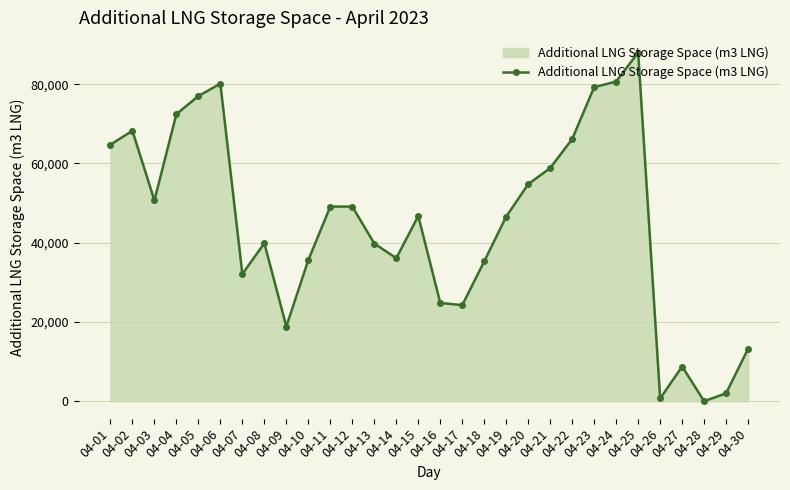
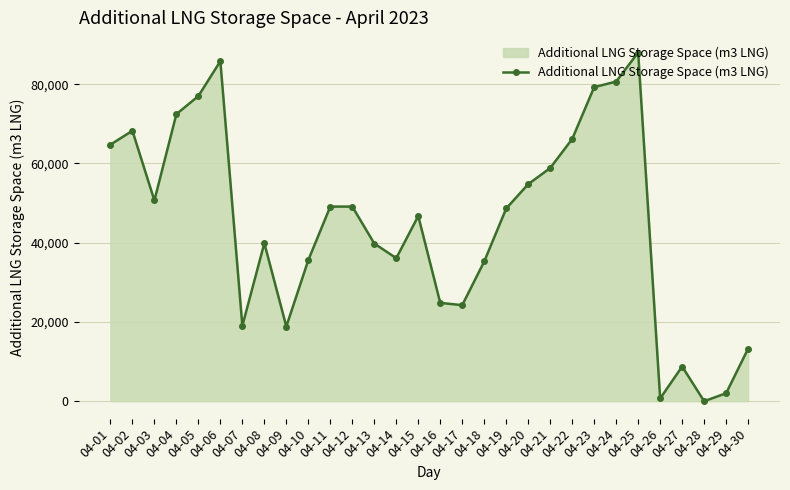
04-06: 80,000 -> 86,000
04-07: 32,000 -> 19,000
04-19: 47,000 -> 49,000
